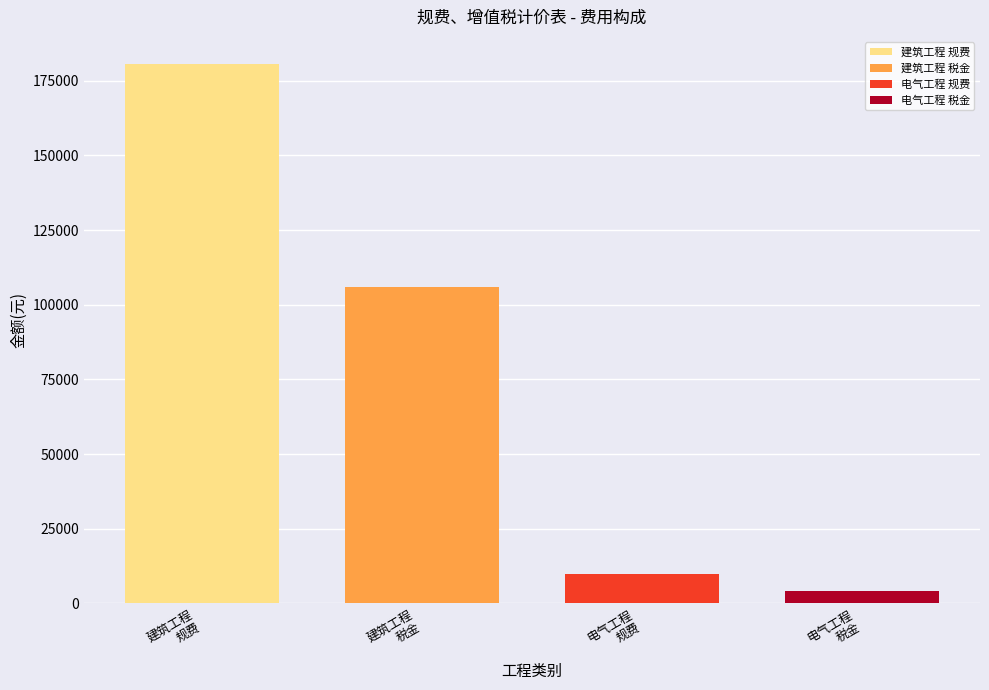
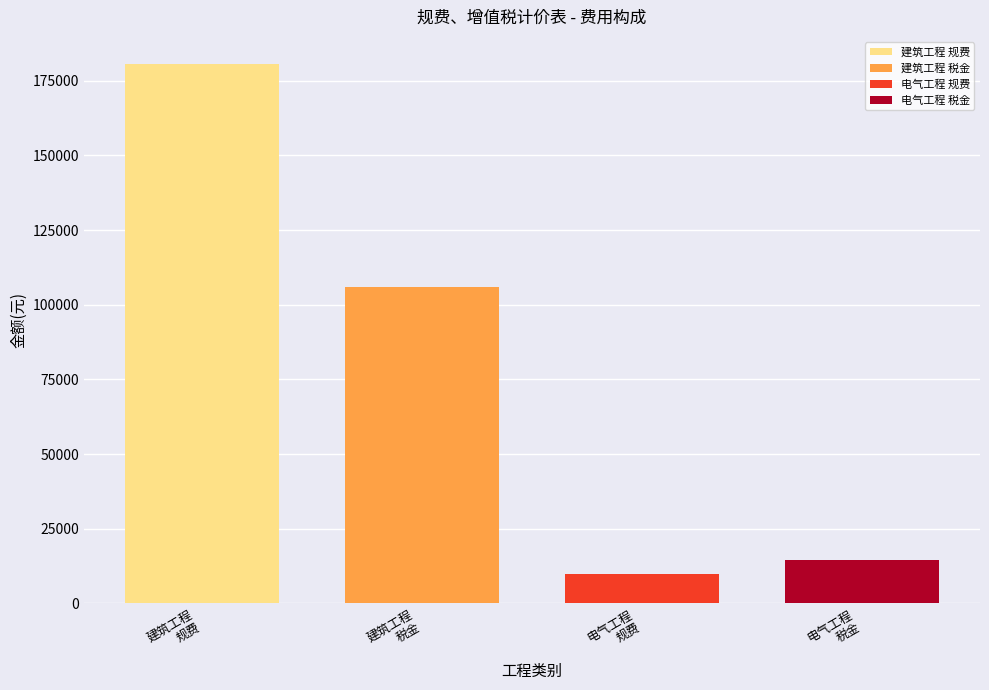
电气工程 税金: 4000 -> 15000
